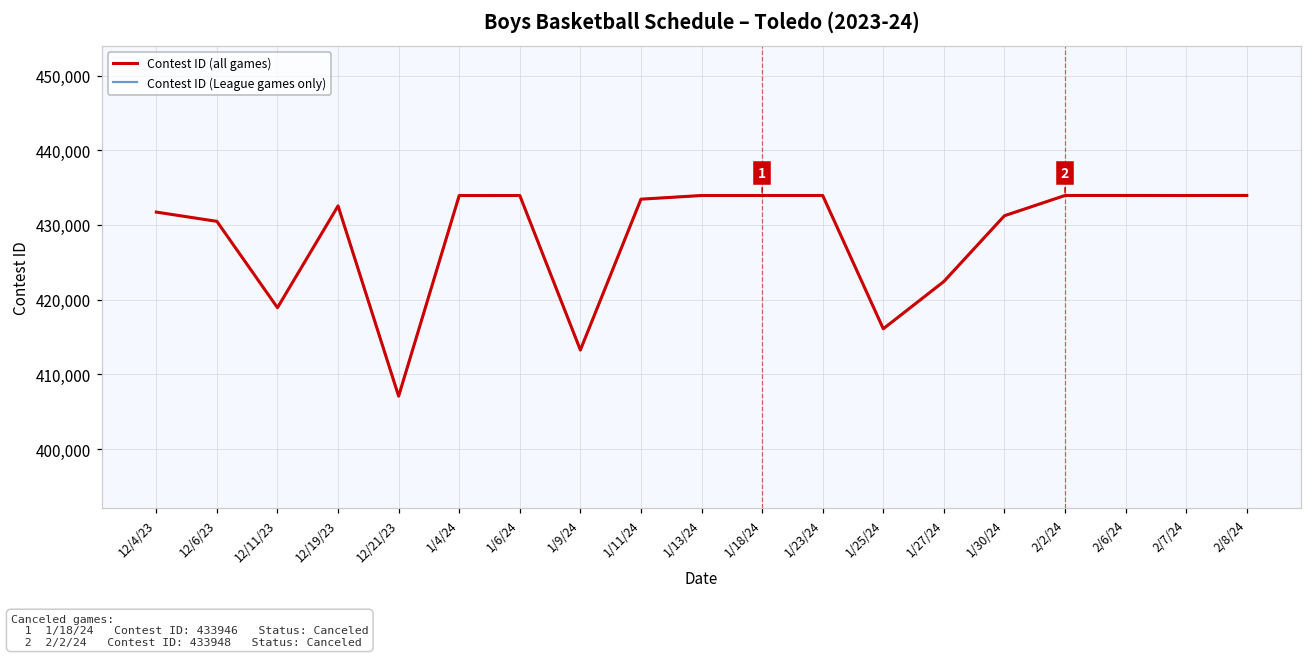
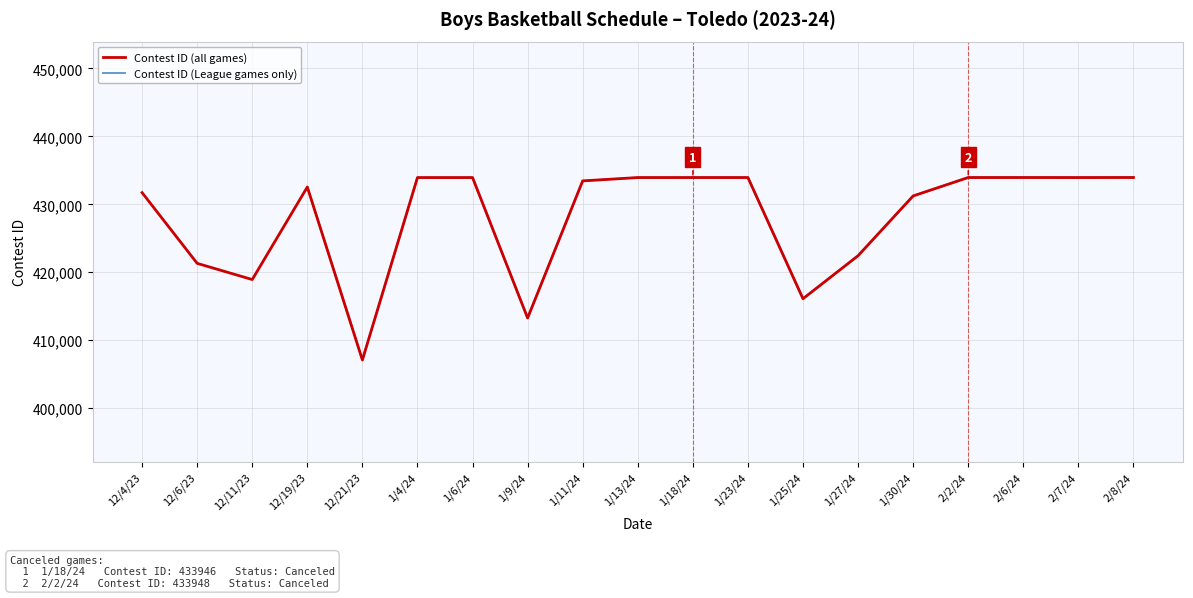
Contest ID (all games), 12/6/23: 430,000 -> 421,000
